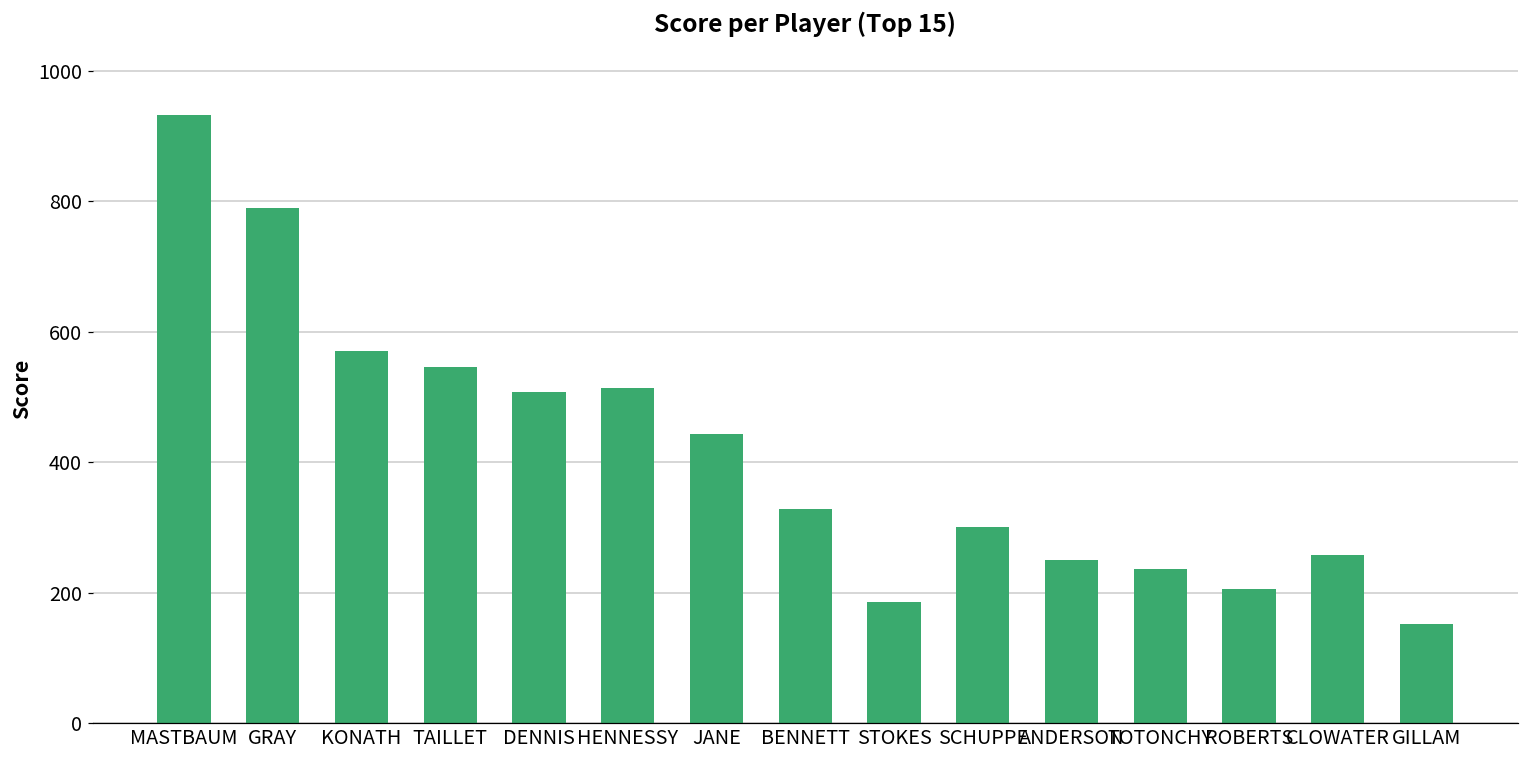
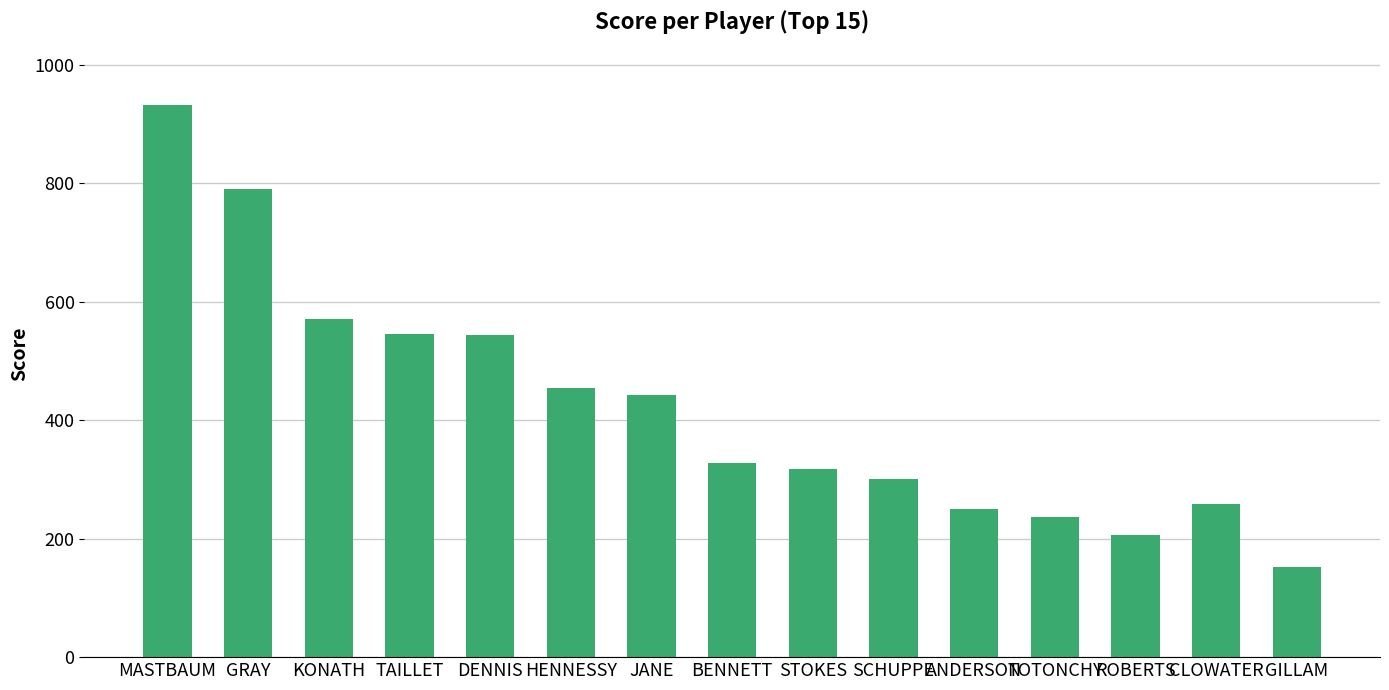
DENNIS: 510 -> 540
HENNESSY: 510 -> 460
STOKES: 190 -> 320
